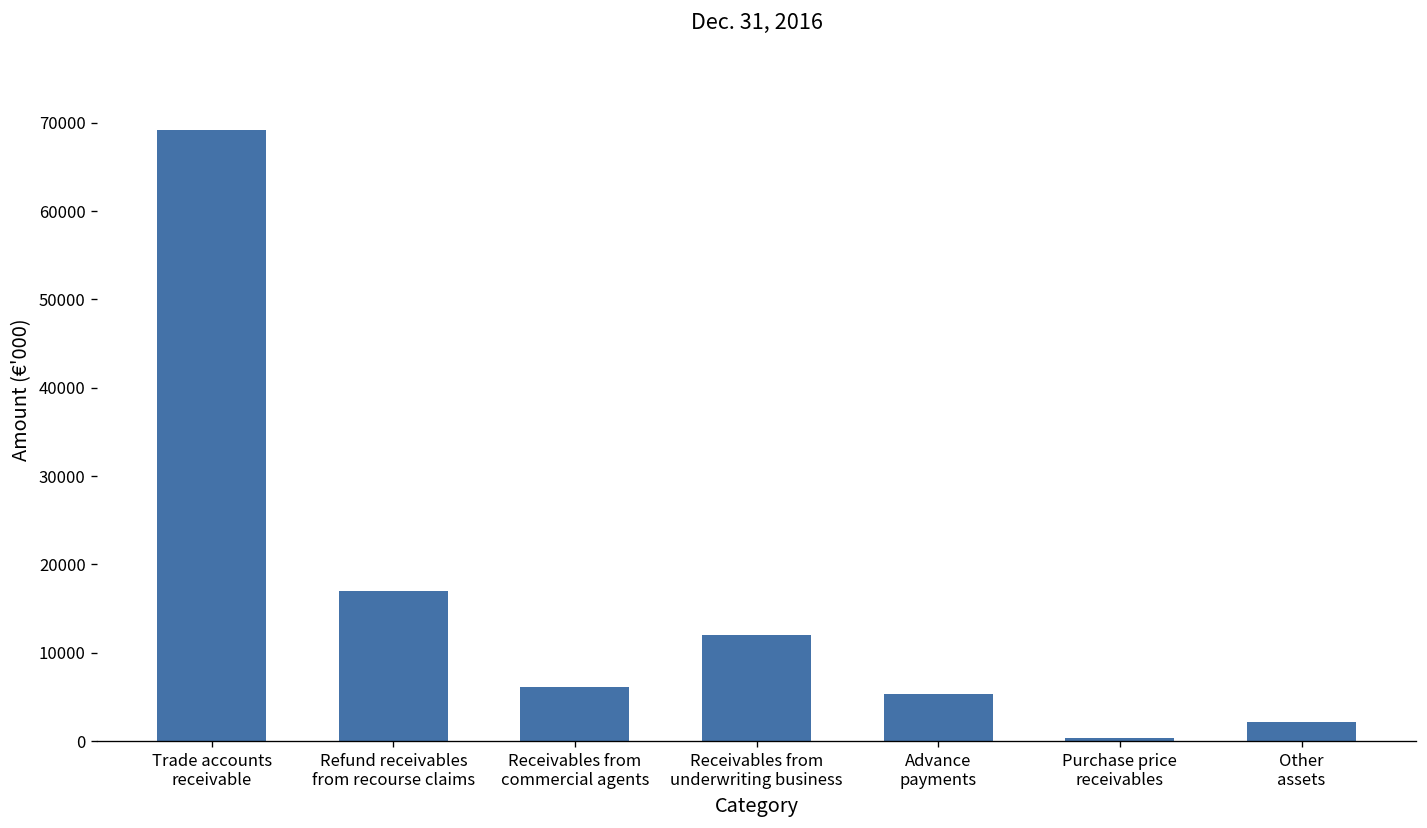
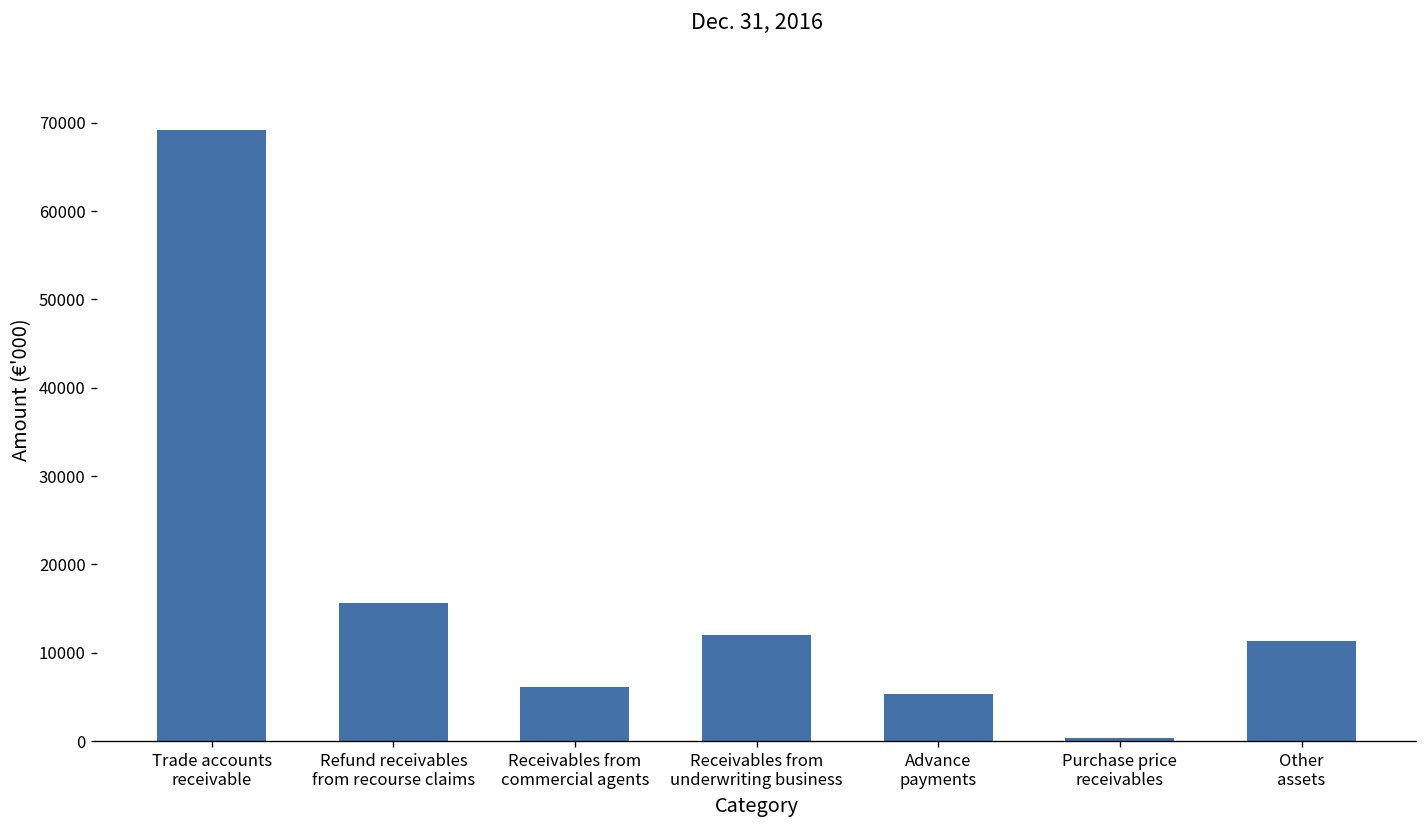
Refund receivables from recourse claims: 17000 -> 16000
Other assets: 2000 -> 11000
